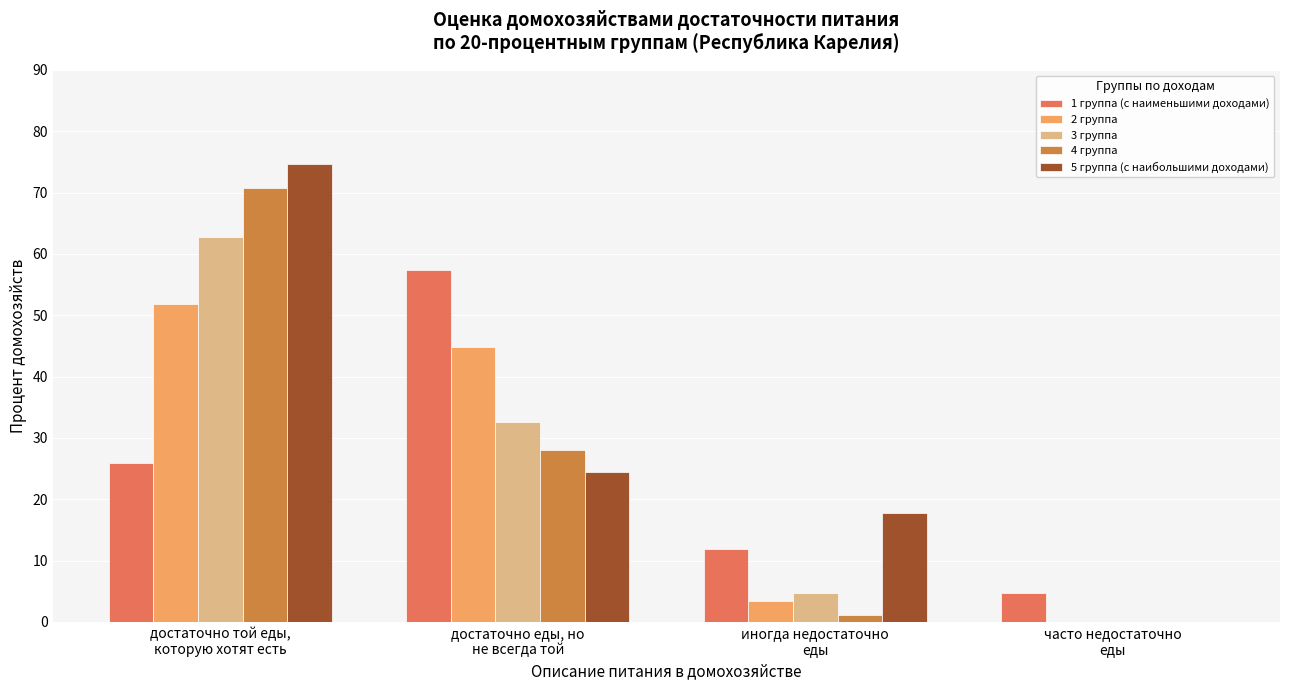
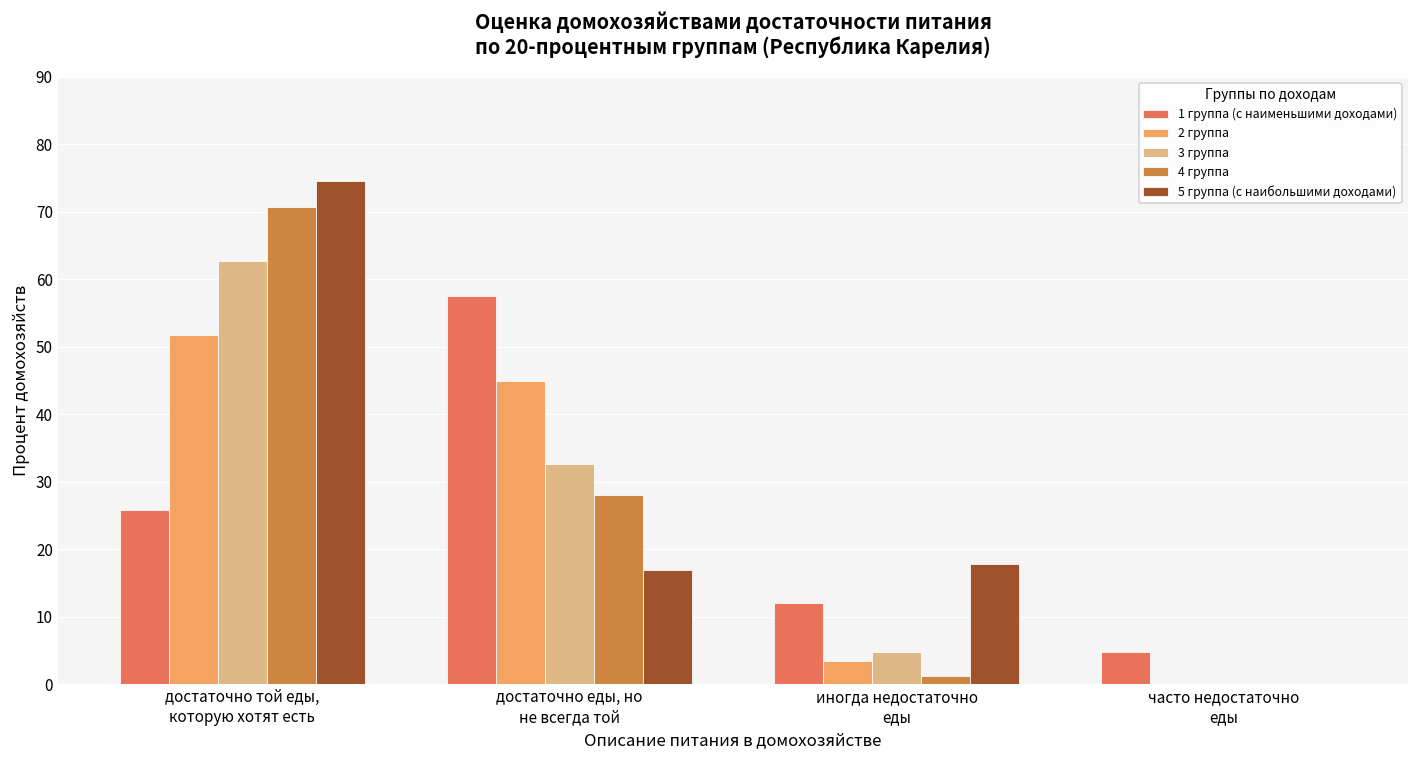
5 группа (с наибольшими доходами), достаточно еды, но не всегда той: 25 -> 17
